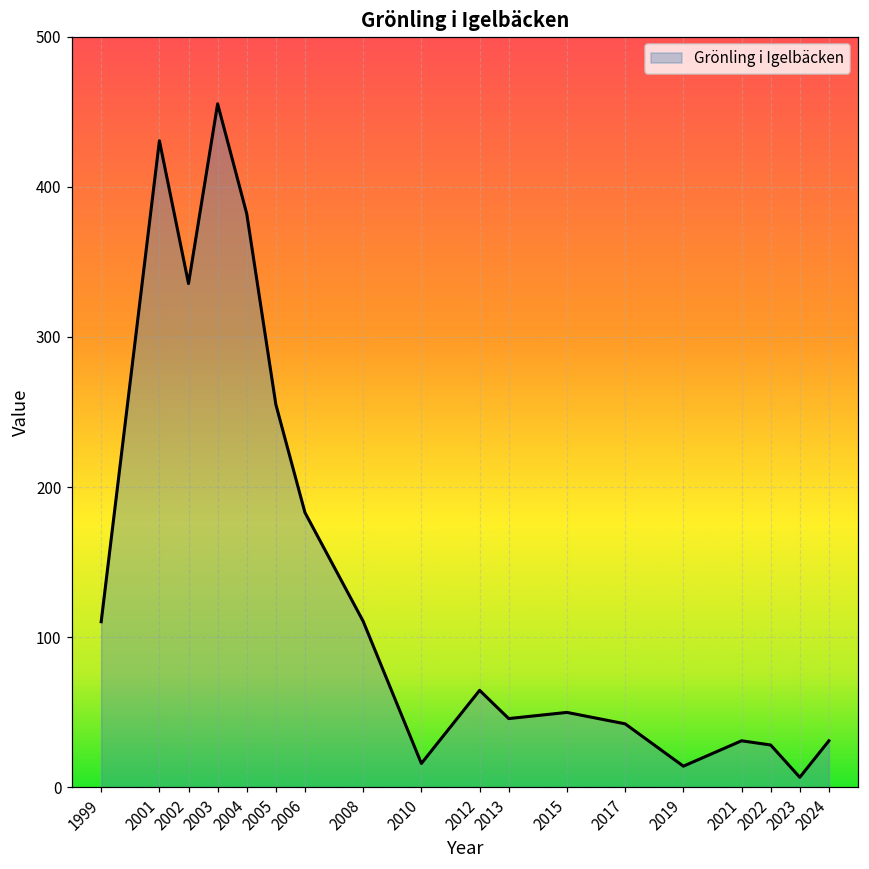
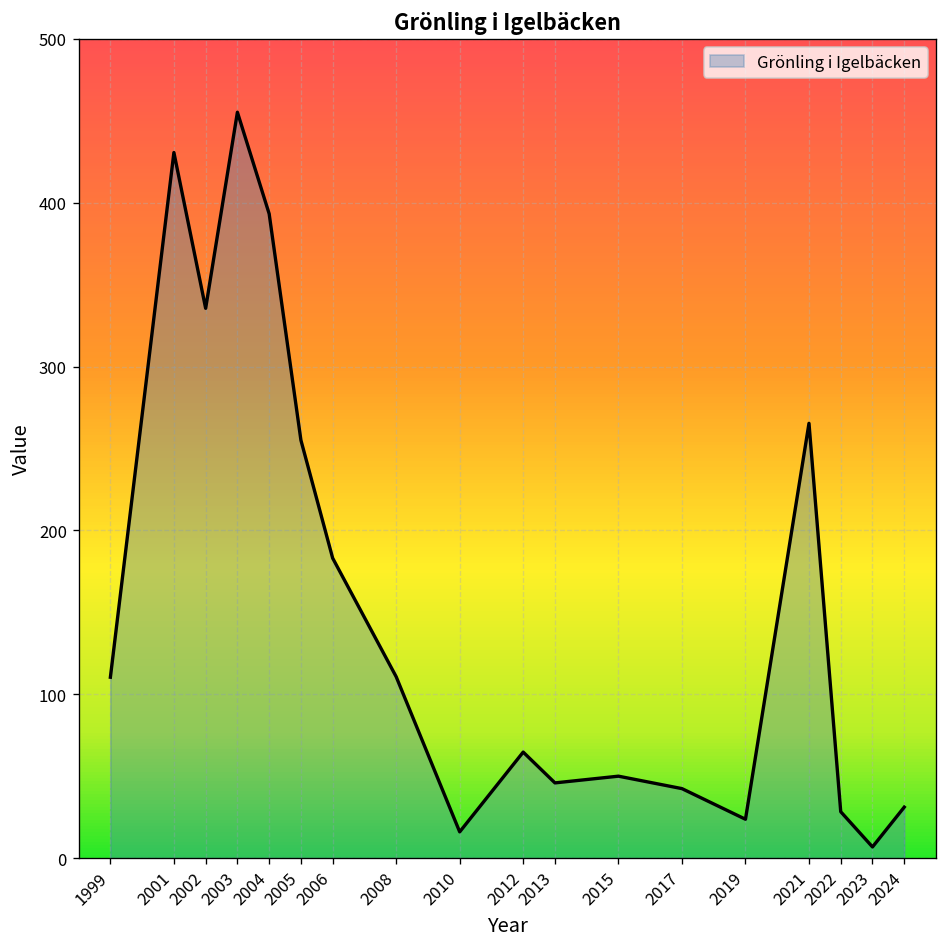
2004: 382 -> 393
2019: 14 -> 24
2021: 31 -> 265
